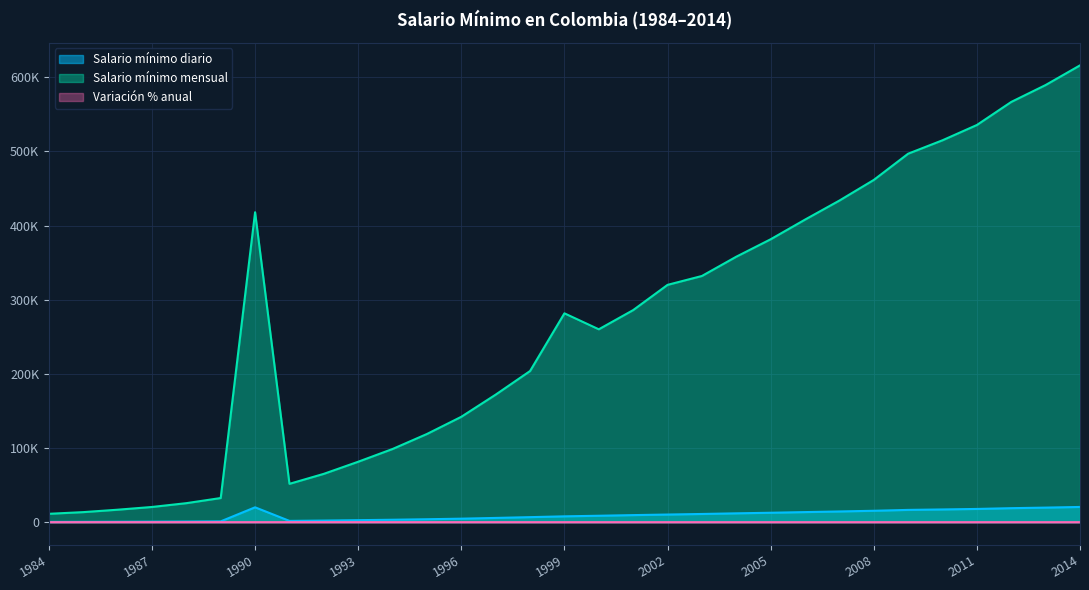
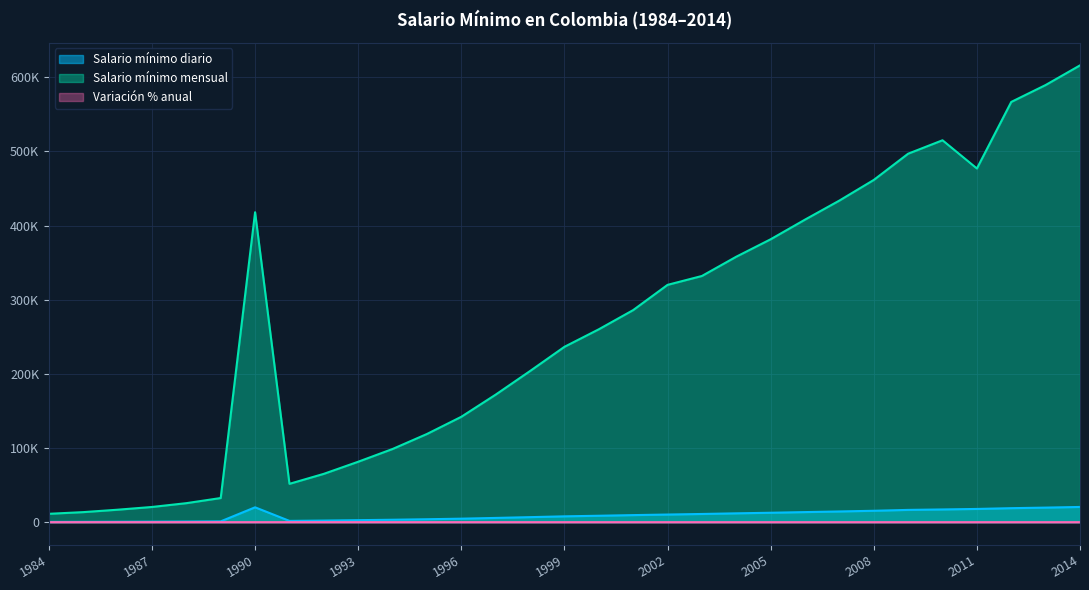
Salario mínimo mensual, 1999: 280000 -> 240000
Salario mínimo mensual, 2011: 540000 -> 480000
